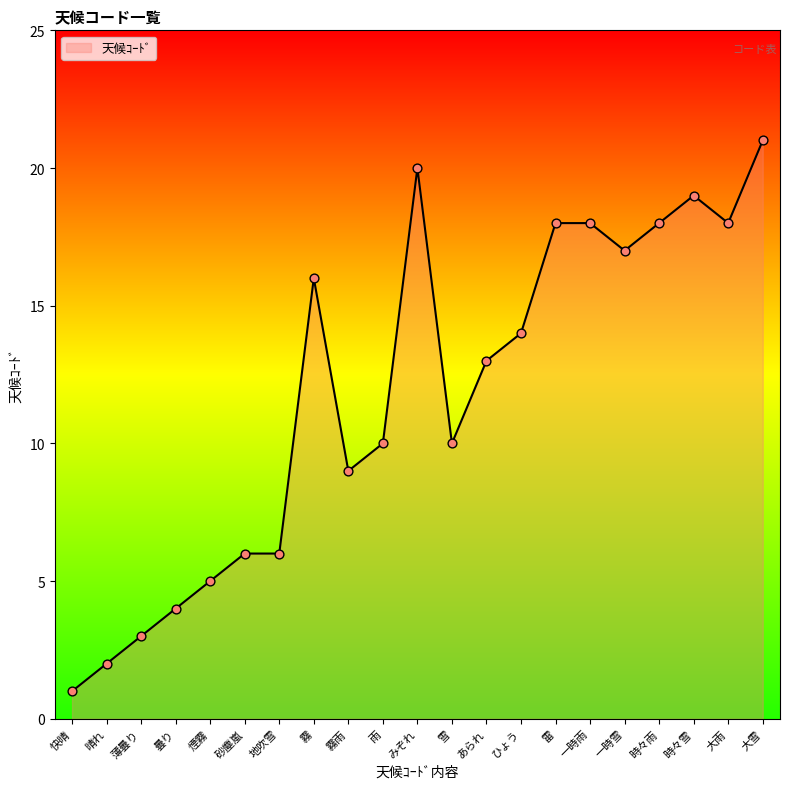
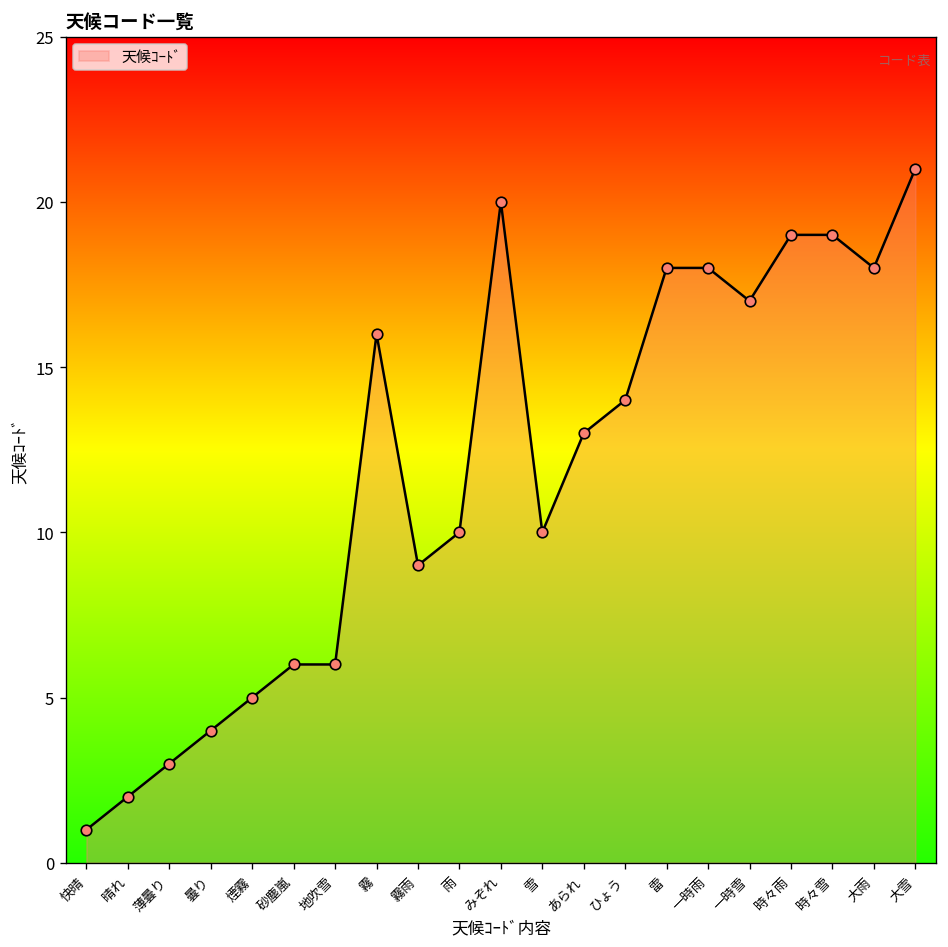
時々雨: 18 -> 19
